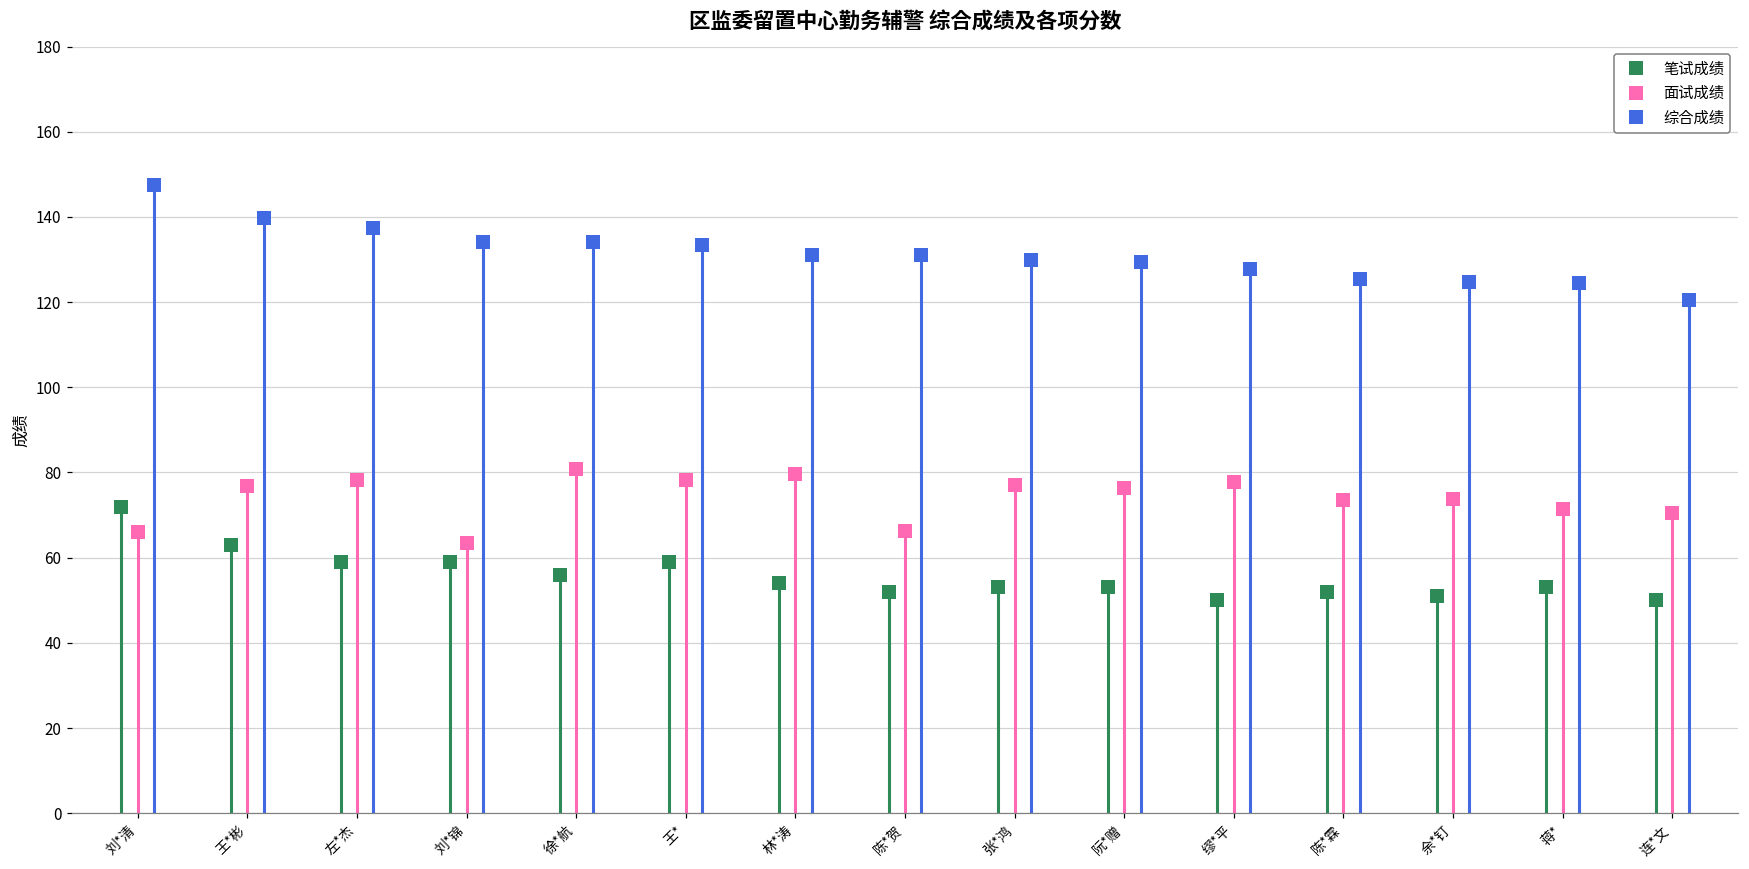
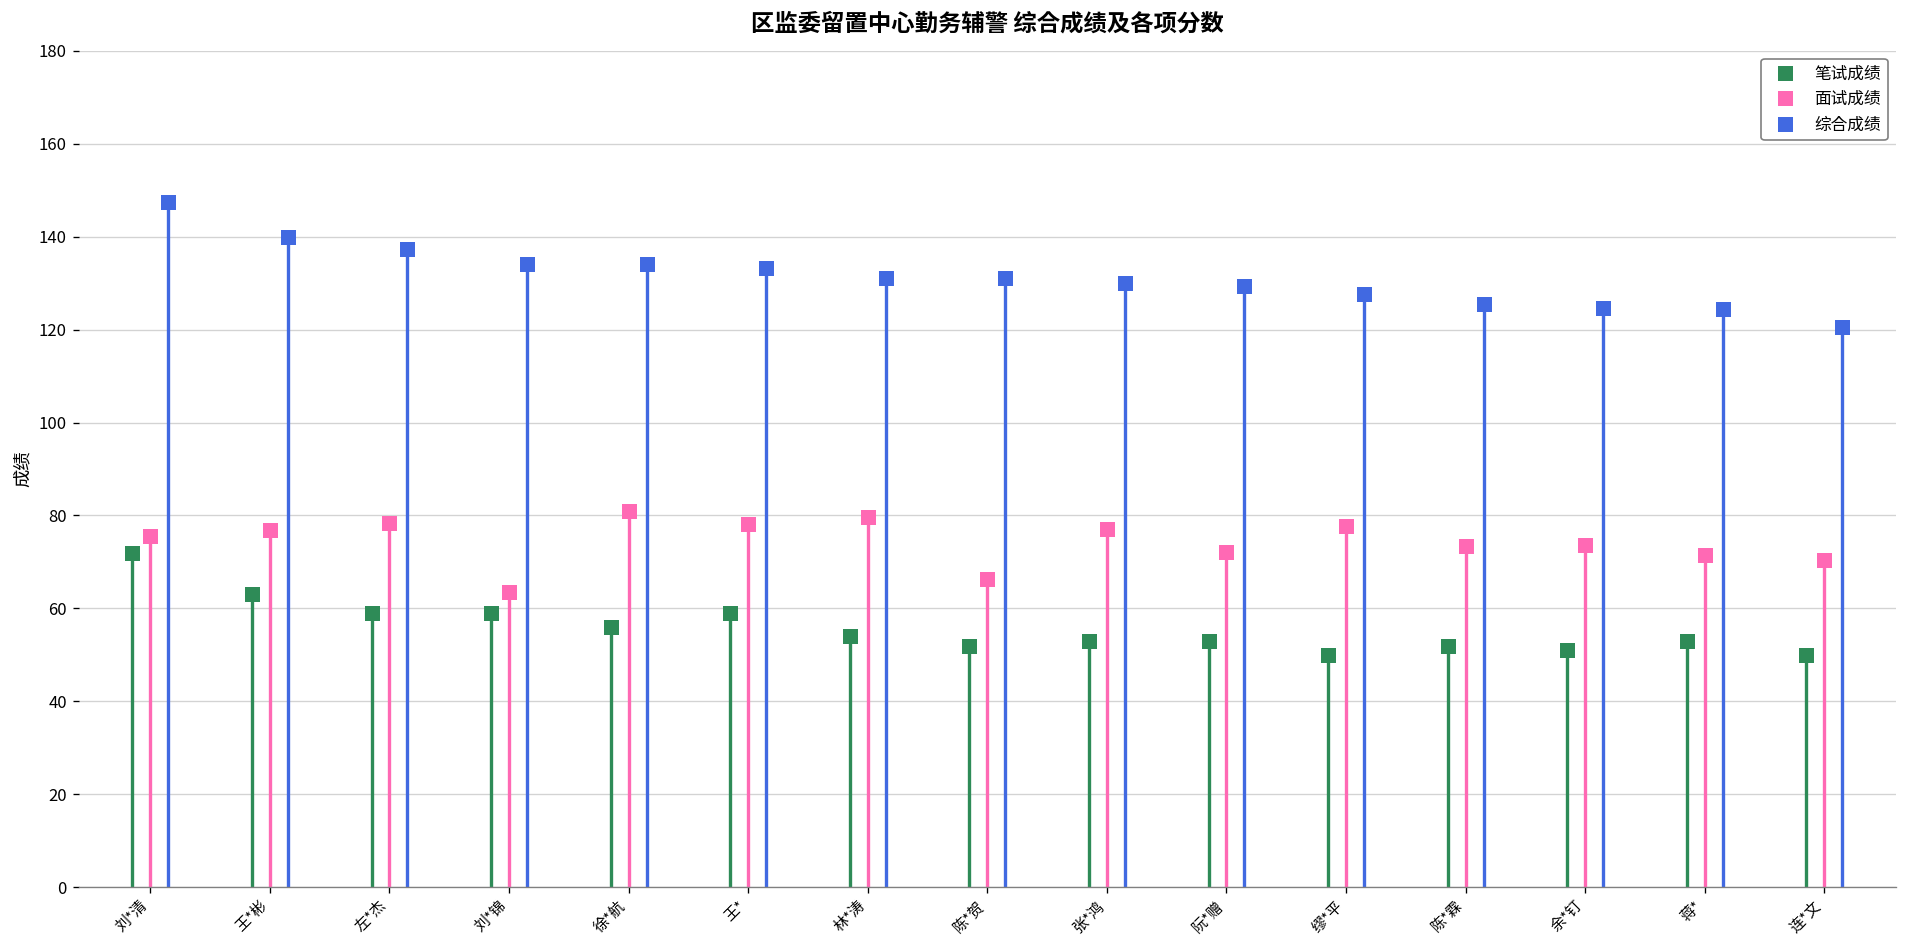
面试成绩, 刘*清: 66 -> 76
面试成绩, 阮*赠: 76 -> 72
